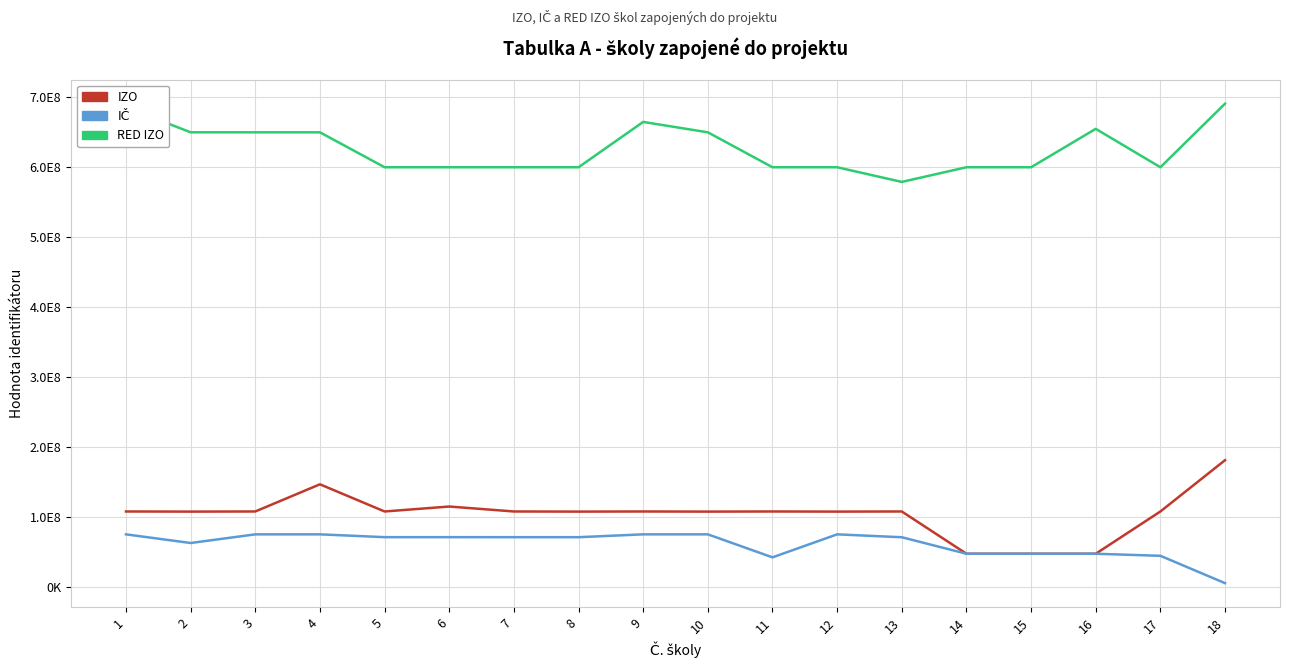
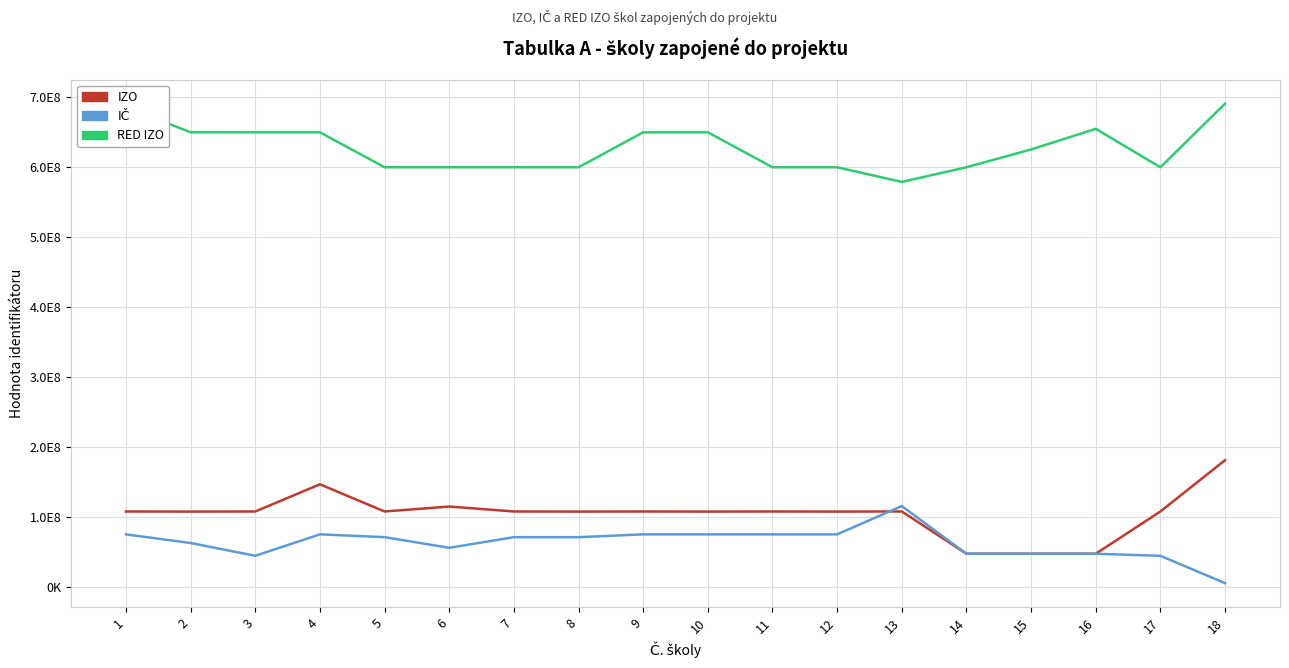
IČ, 3: 80000000 -> 40000000
IČ, 6: 70000000 -> 60000000
RED IZO, 9: 660000000 -> 650000000
IČ, 11: 40000000 -> 80000000
IČ, 13: 70000000 -> 120000000
RED IZO, 15: 600000000 -> 630000000
